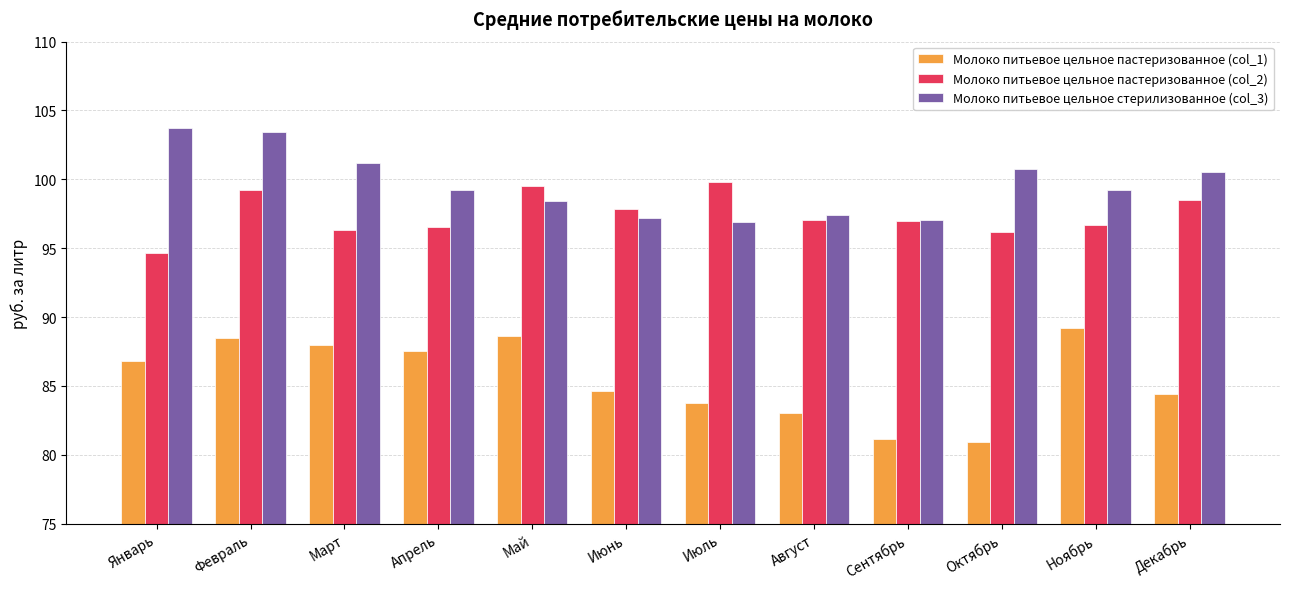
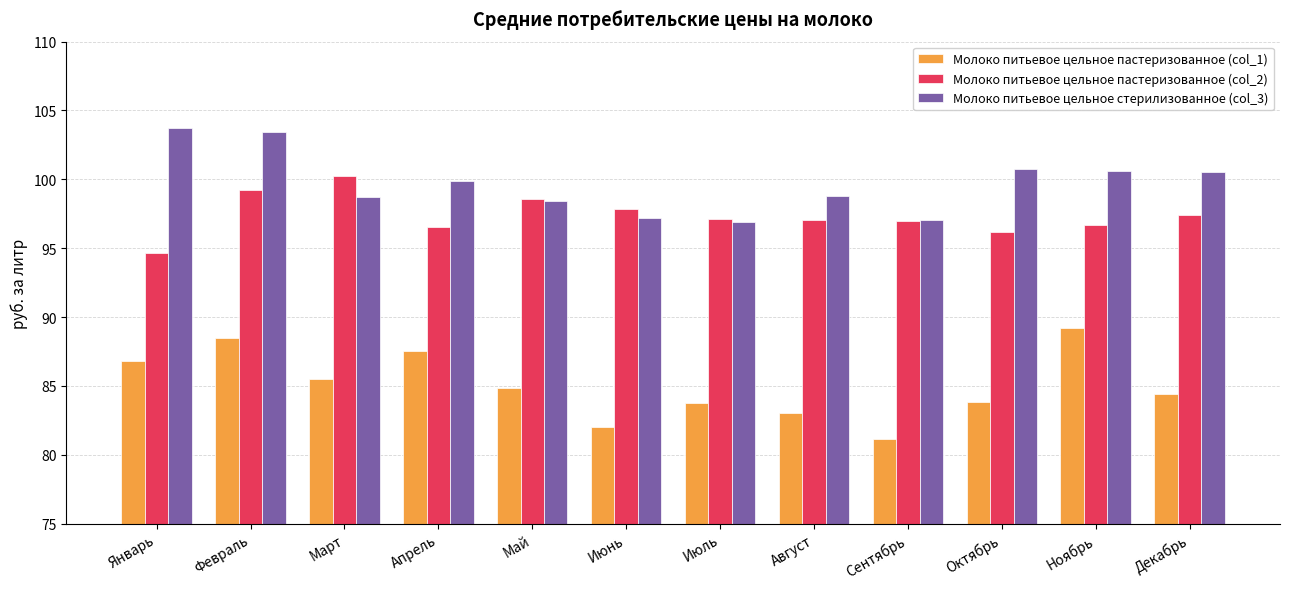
Молоко питьевое цельное пастеризованное (col_1), Март: 88.0 -> 85.5
Молоко питьевое цельное пастеризованное (col_2), Март: 96.3 -> 100.3
Молоко питьевое цельное стерилизованное (col_3), Март: 101.2 -> 98.7
Молоко питьевое цельное стерилизованное (col_3), Апрель: 99.2 -> 99.9
Молоко питьевое цельное пастеризованное (col_1), Май: 88.6 -> 84.9
Молоко питьевое цельное пастеризованное (col_2), Май: 99.5 -> 98.5
Молоко питьевое цельное пастеризованное (col_1), Июнь: 84.7 -> 82.0
Молоко питьевое цельное пастеризованное (col_2), Июль: 99.8 -> 97.1
Молоко питьевое цельное стерилизованное (col_3), Август: 97.4 -> 98.8
Молоко питьевое цельное пастеризованное (col_1), Октябрь: 81.0 -> 83.8
Молоко питьевое цельное стерилизованное (col_3), Ноябрь: 99.2 -> 100.6
Молоко питьевое цельное пастеризованное (col_2), Декабрь: 98.5 -> 97.4
